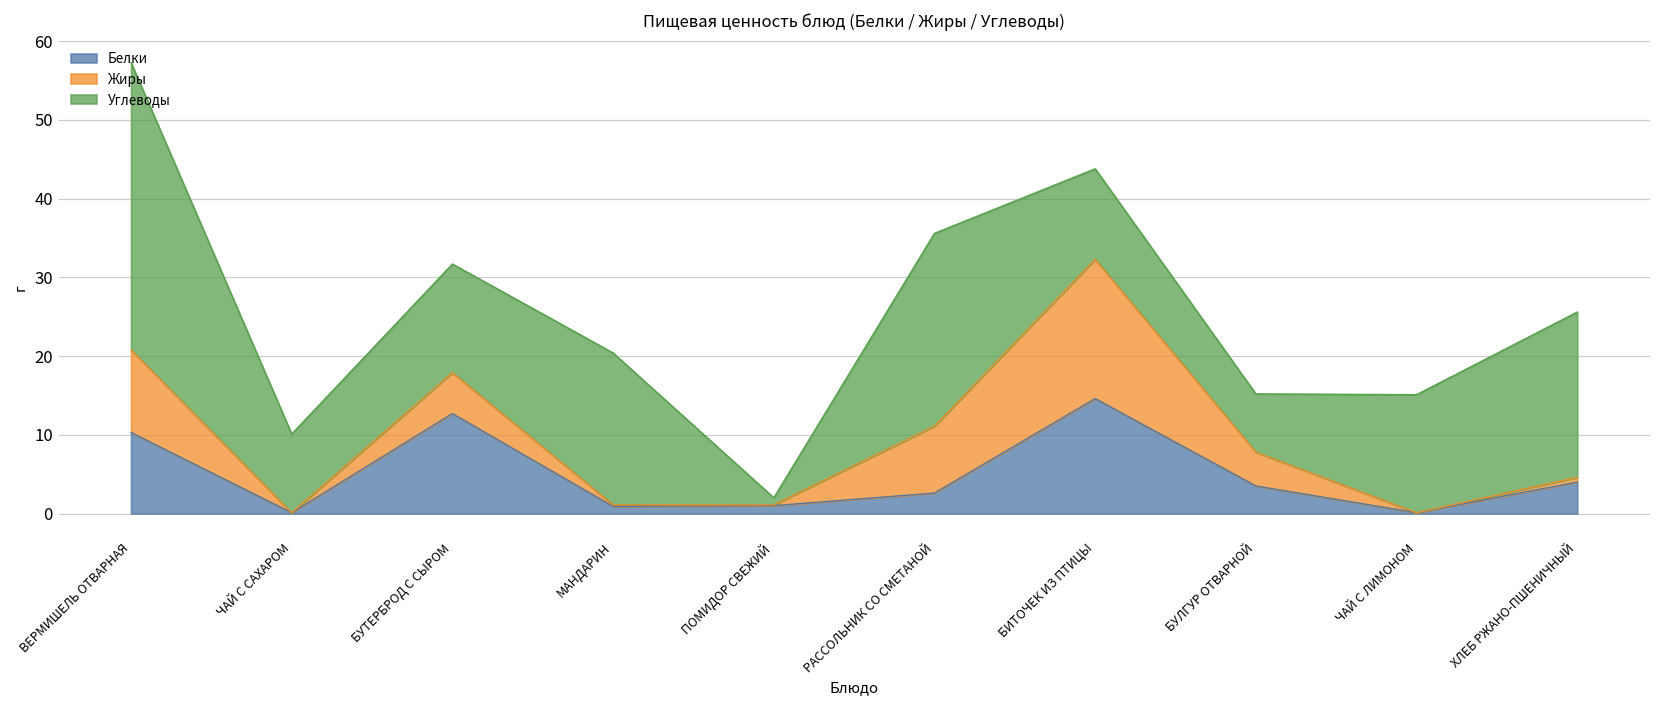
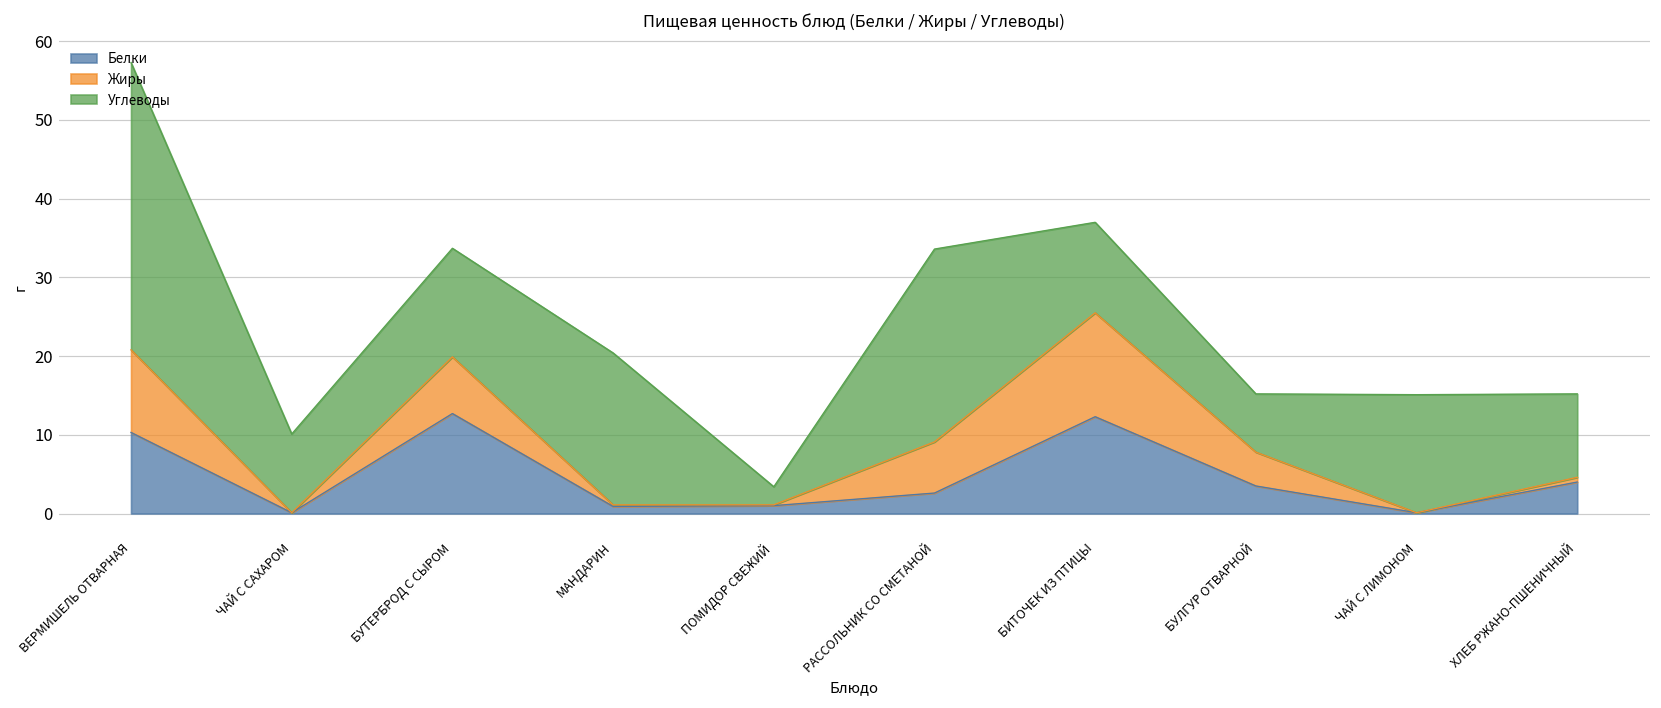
Жиры, БУТЕРБРОД С СЫРОМ: 5 -> 7
Углеводы, ПОМИДОР СВЕЖИЙ: 1 -> 2
Жиры, РАССОЛЬНИК СО СМЕТАНОЙ: 9 -> 7
Белки, БИТОЧЕК ИЗ ПТИЦЫ: 15 -> 12
Жиры, БИТОЧЕК ИЗ ПТИЦЫ: 18 -> 13
Углеводы, ХЛЕБ РЖАНО-ПШЕНИЧНЫЙ: 21 -> 11
